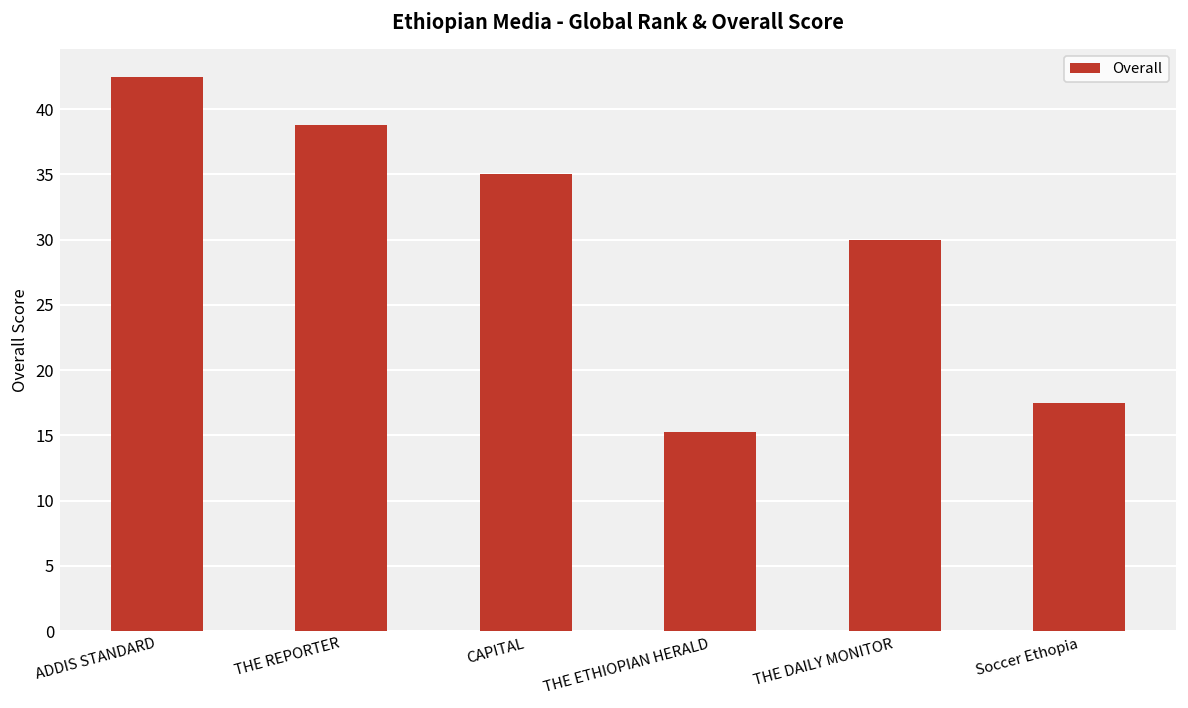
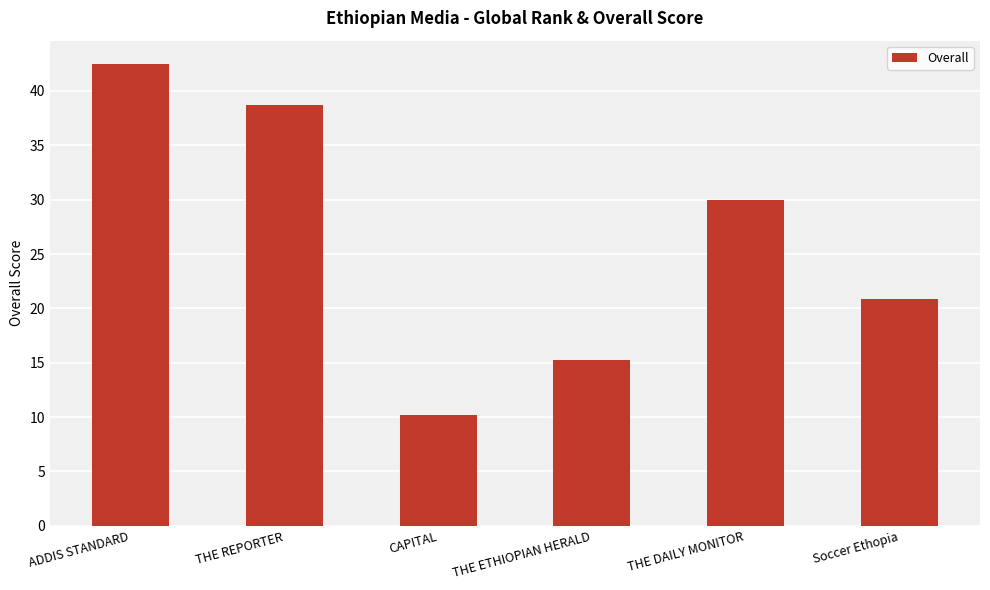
CAPITAL: 35.0 -> 10.2
Soccer Ethopia: 17.5 -> 20.9
